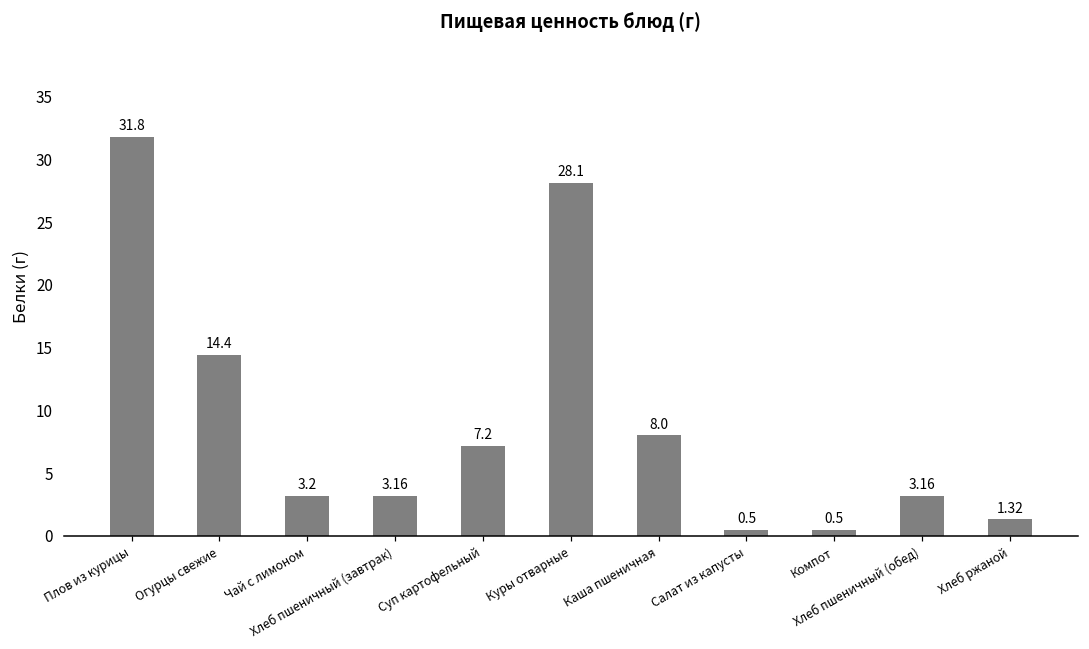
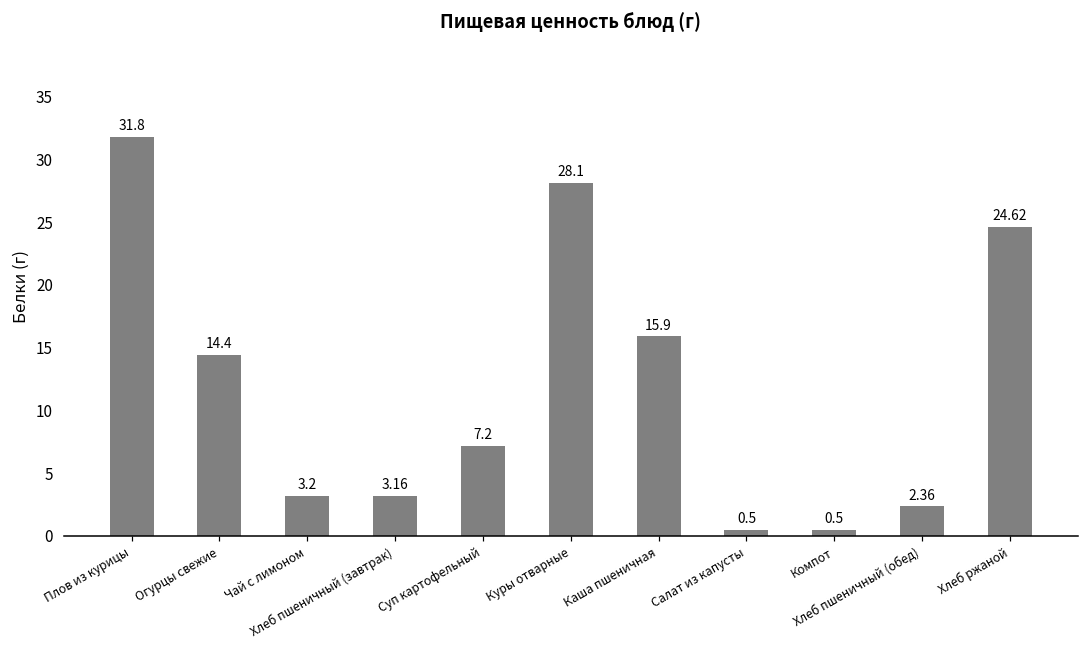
Каша пшеничная: 8.0 -> 15.9
Хлеб пшеничный (обед): 3.16 -> 2.36
Хлеб ржаной: 1.32 -> 24.62
